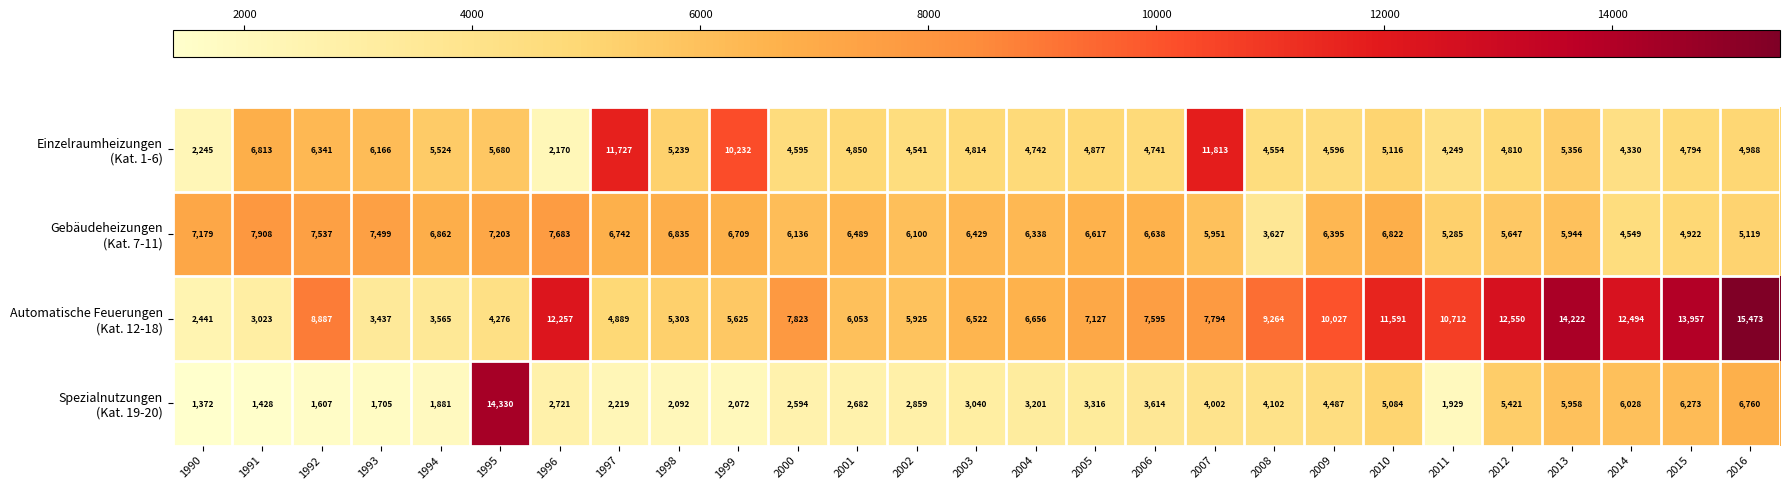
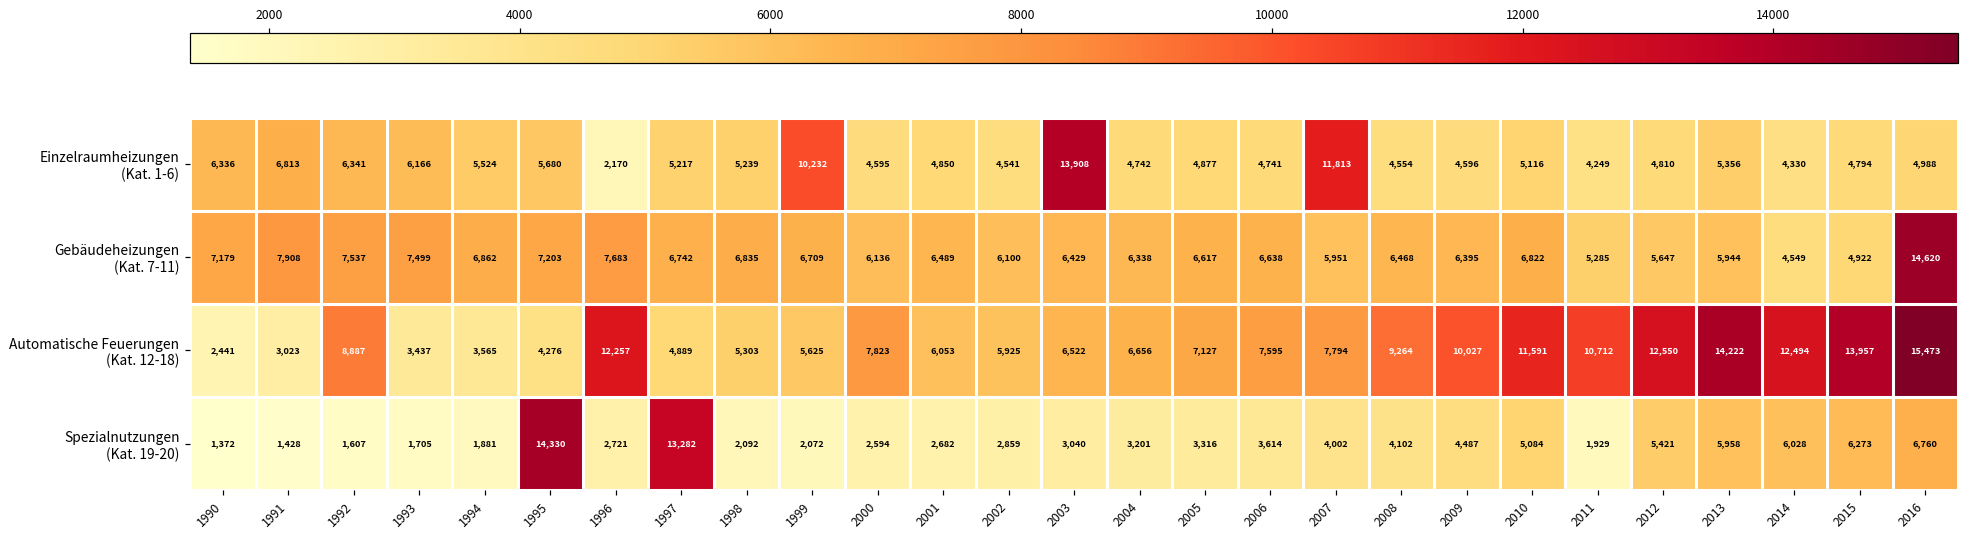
Einzelraumheizungen (Kat. 1-6), 1990: 2,245 -> 6,336
Einzelraumheizungen (Kat. 1-6), 1997: 11,727 -> 5,217
Einzelraumheizungen (Kat. 1-6), 2003: 4,814 -> 13,908
Gebäudeheizungen (Kat. 7-11), 2008: 3,627 -> 6,468
Gebäudeheizungen (Kat. 7-11), 2016: 5,119 -> 14,620
Spezialnutzungen (Kat. 19-20), 1997: 2,219 -> 13,282
